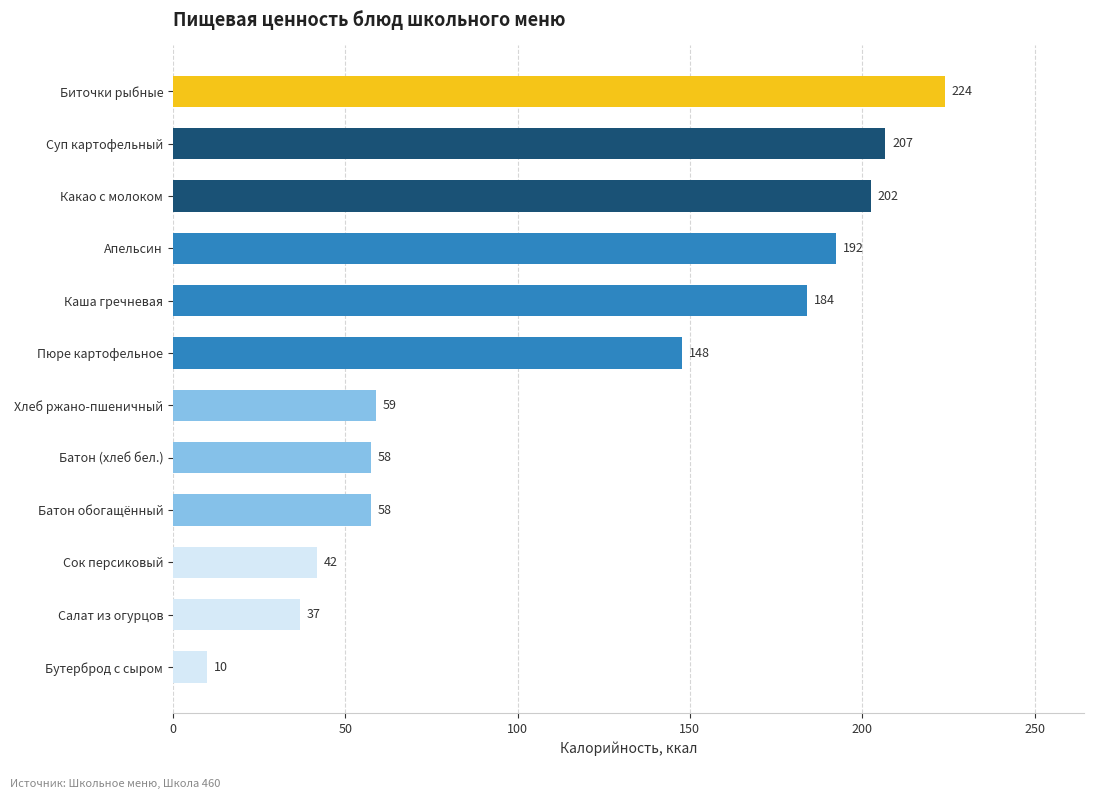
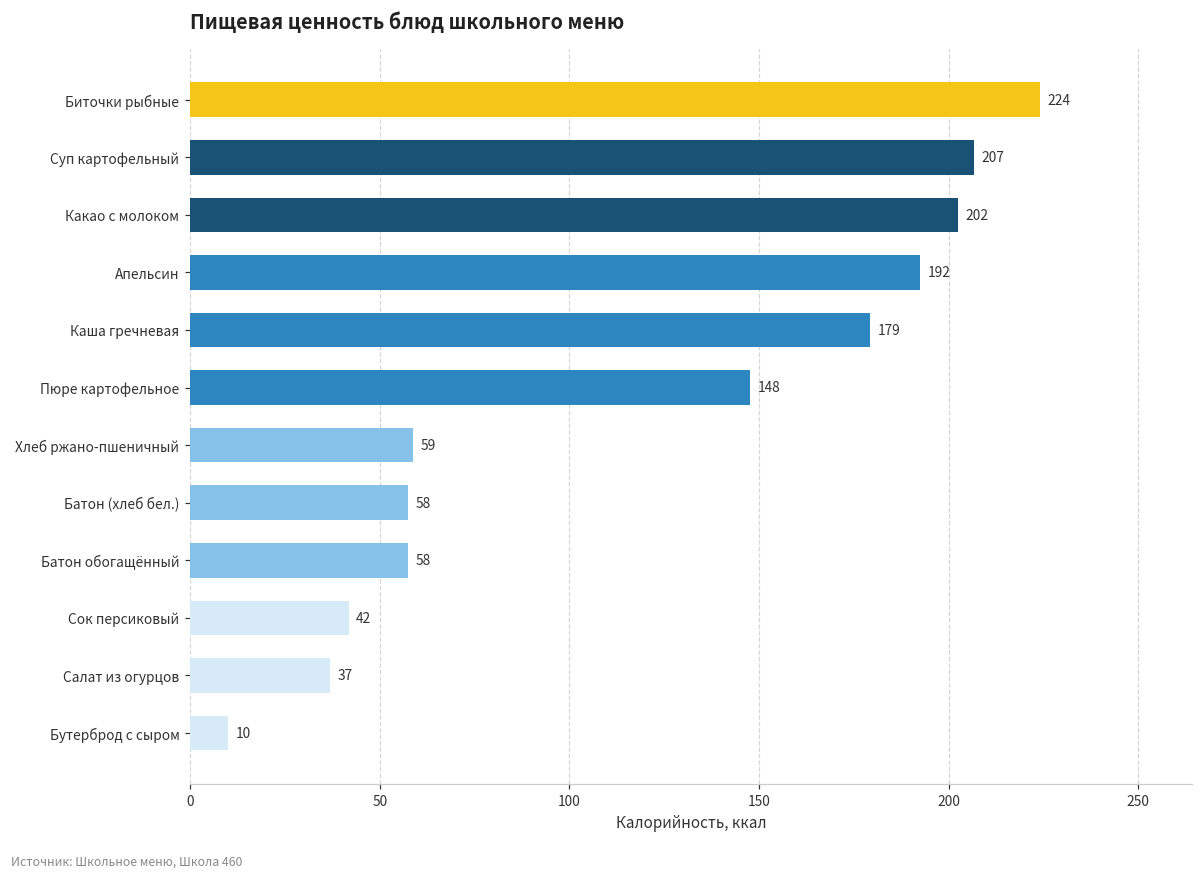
Каша гречневая: 184 -> 179
